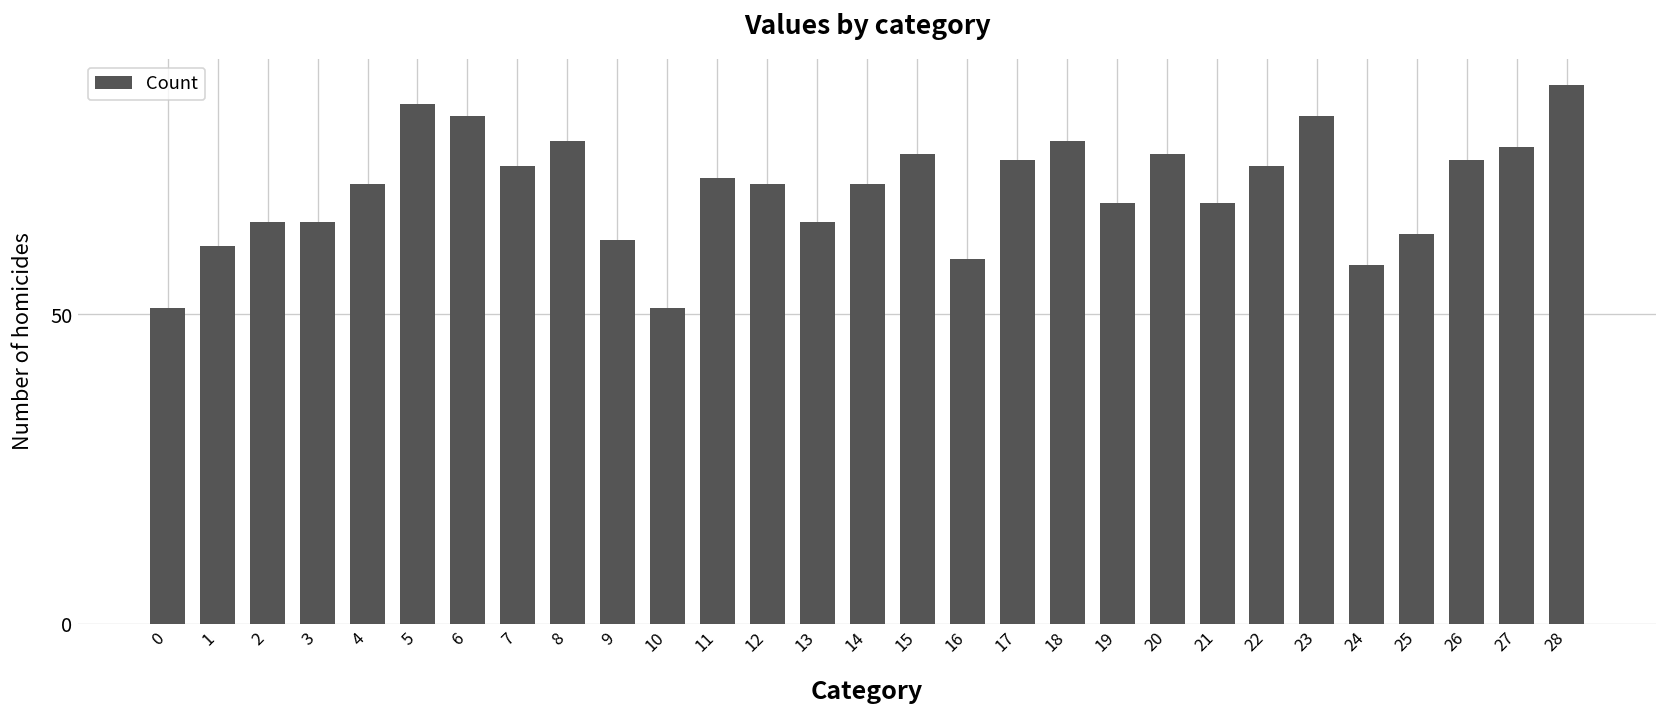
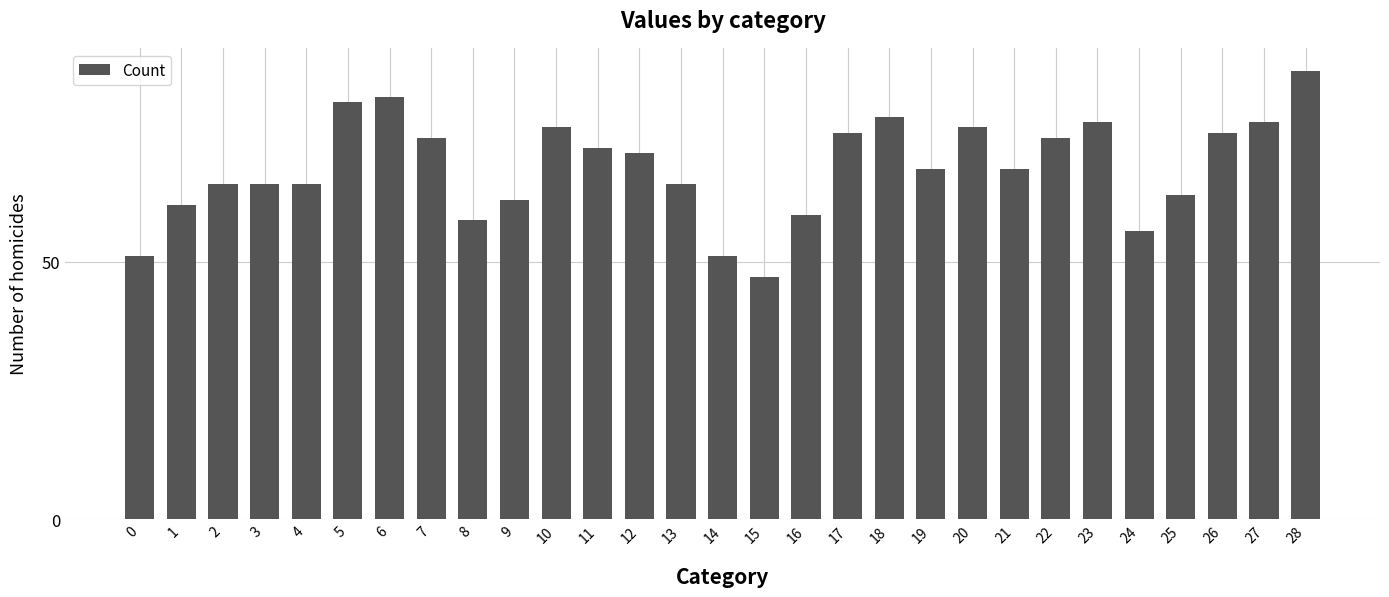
4: 71 -> 65
5: 84 -> 81
8: 78 -> 58
10: 51 -> 76
14: 71 -> 51
15: 76 -> 47
23: 82 -> 77
24: 58 -> 56
